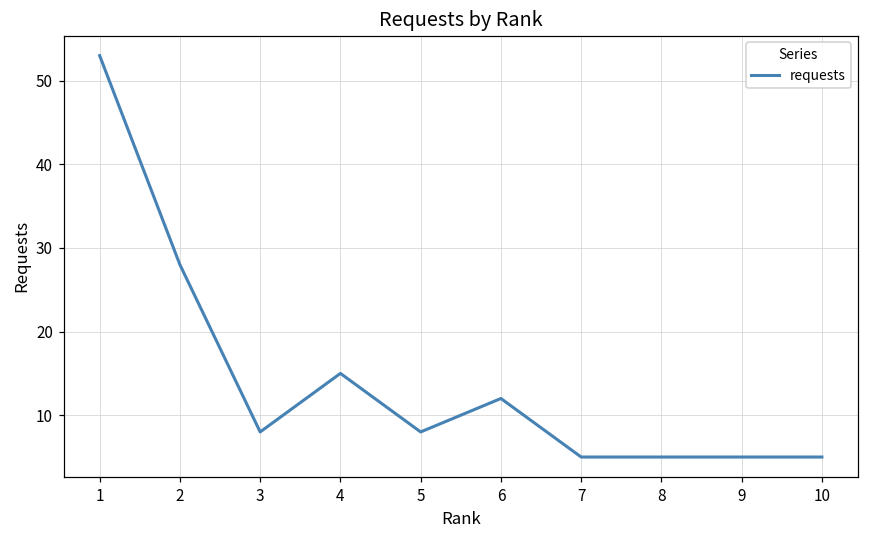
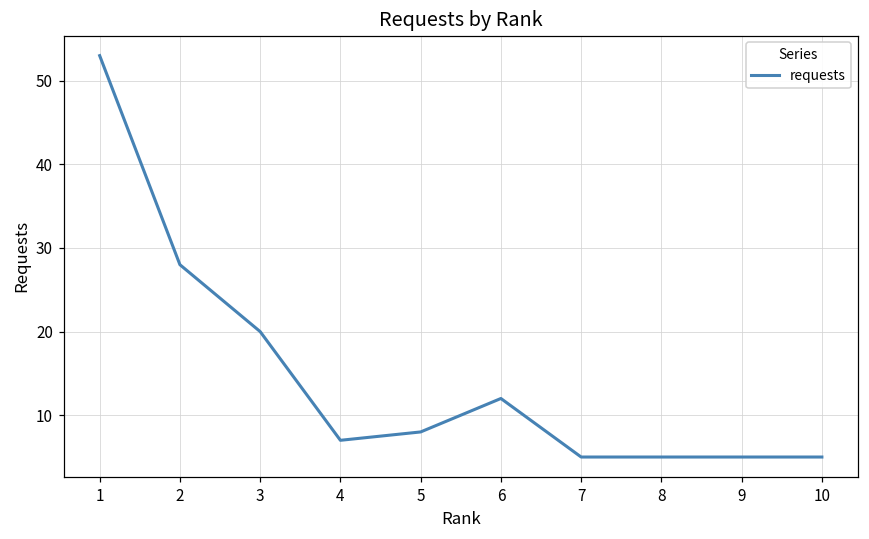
3: 8 -> 20
4: 15 -> 7
